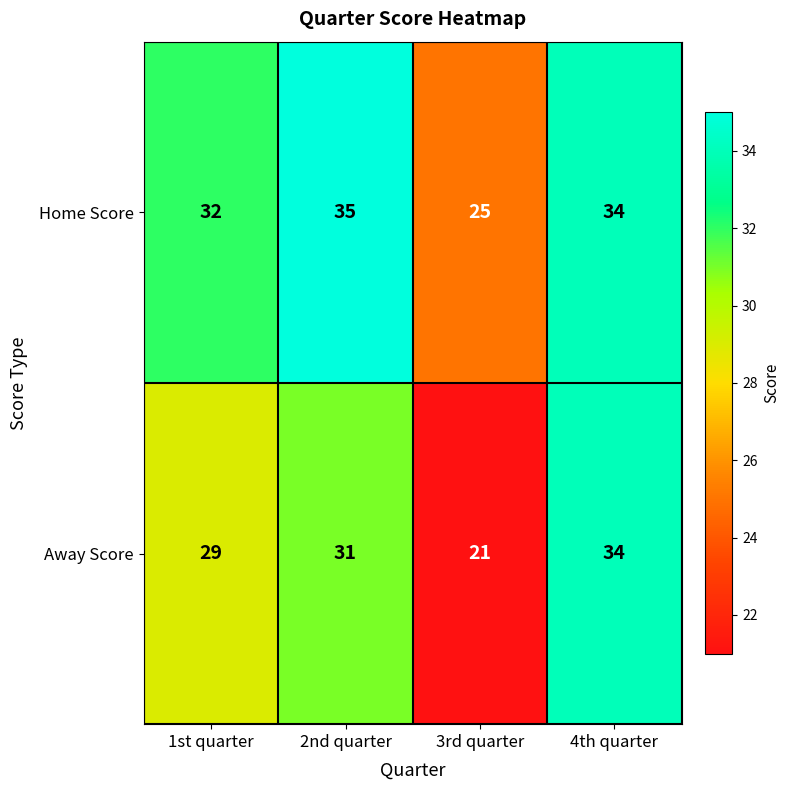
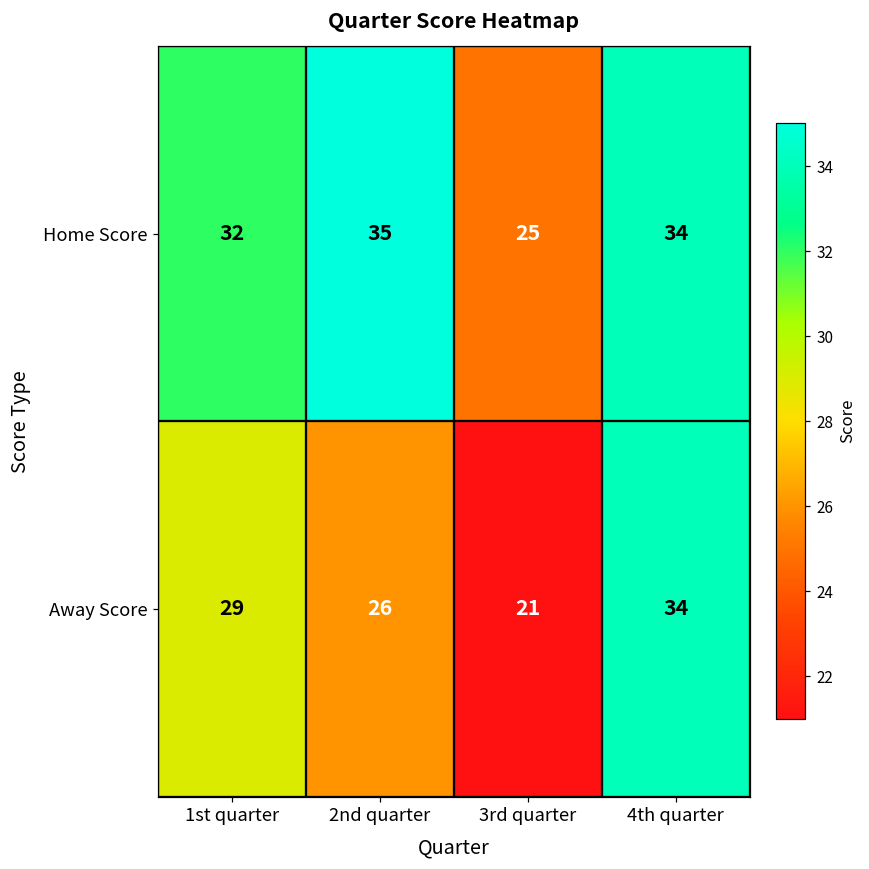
Away Score, 2nd quarter: 31 -> 26
